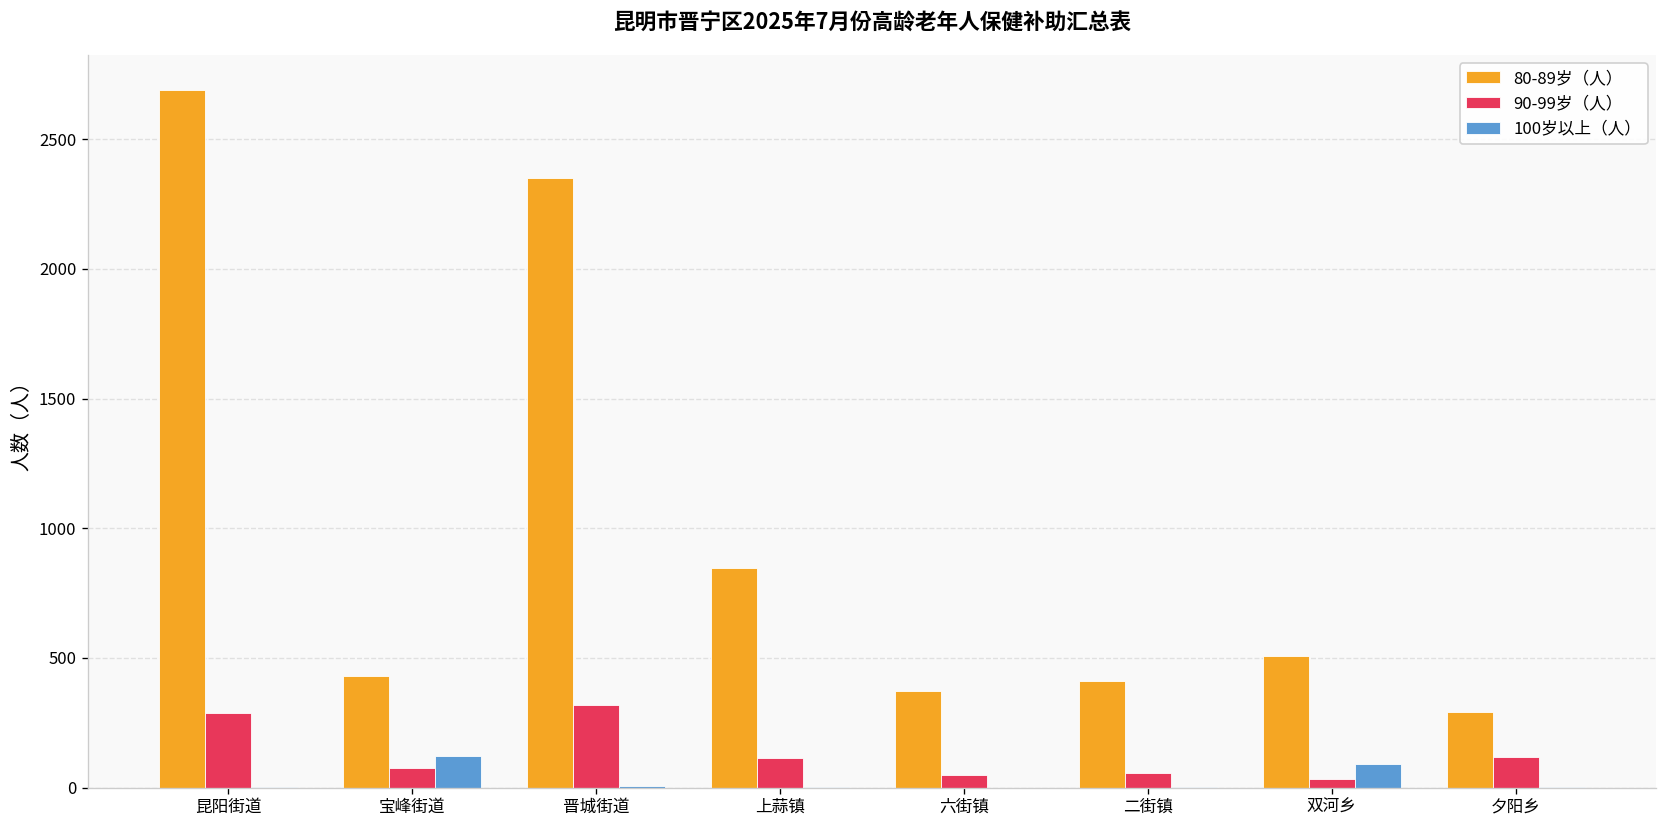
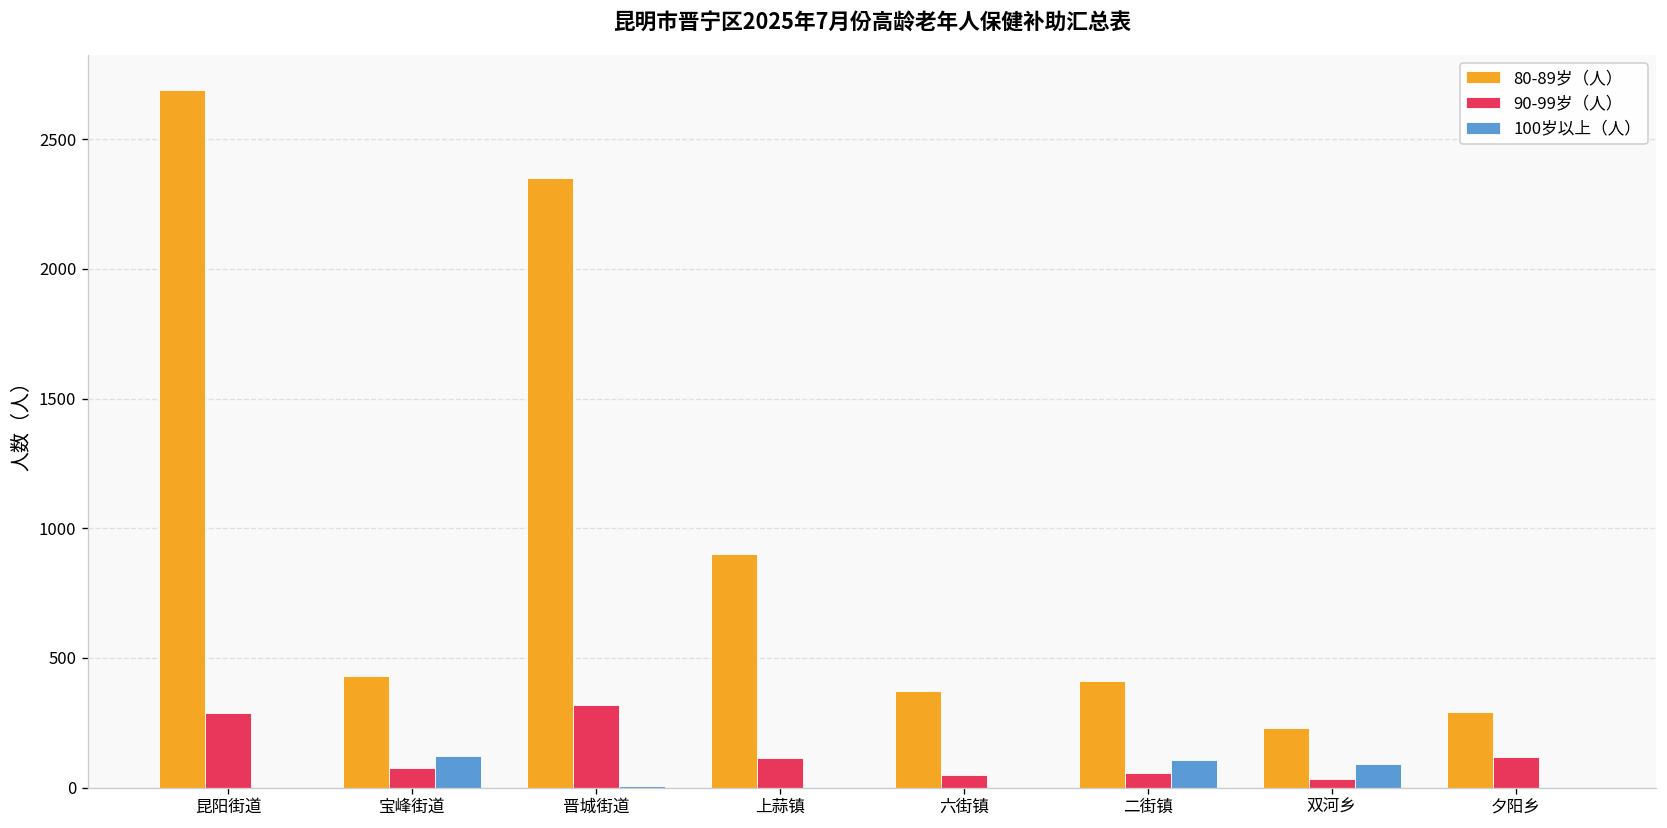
80-89岁（人）, 上蒜镇: 850 -> 900
100岁以上（人）, 二街镇: 0 -> 110
80-89岁（人）, 双河乡: 510 -> 230
